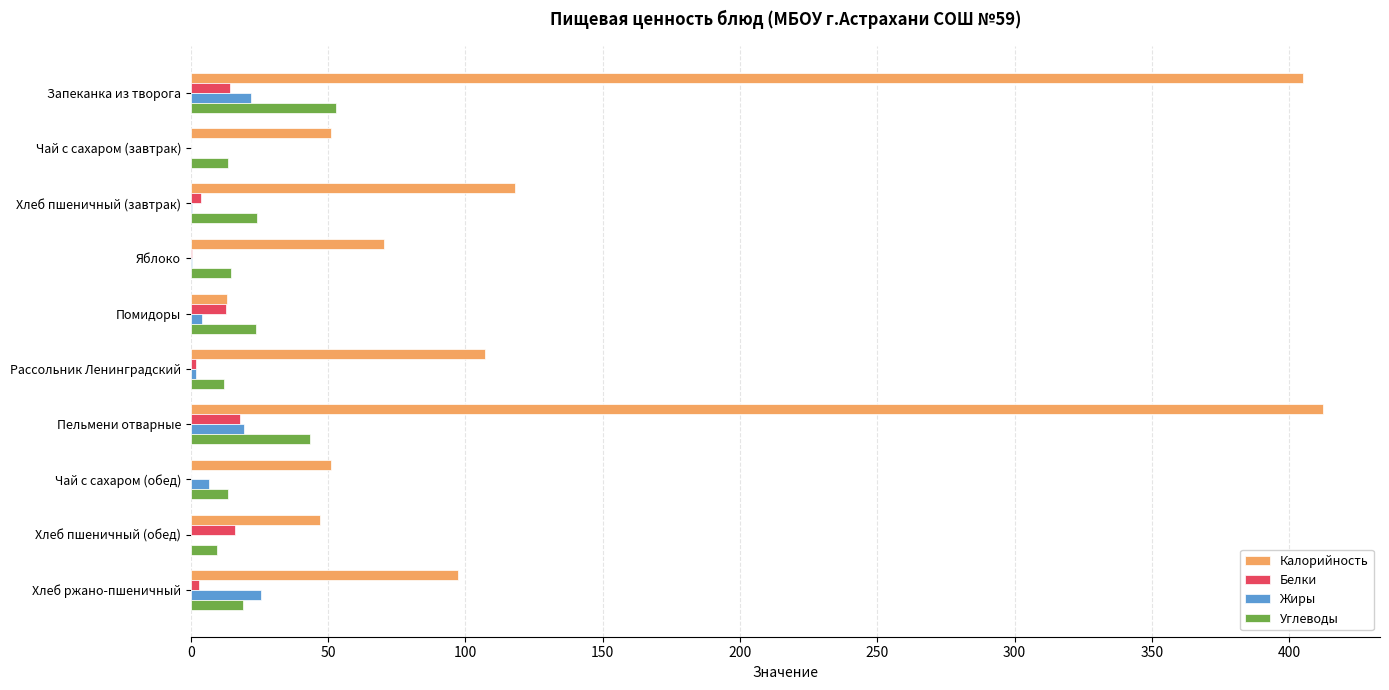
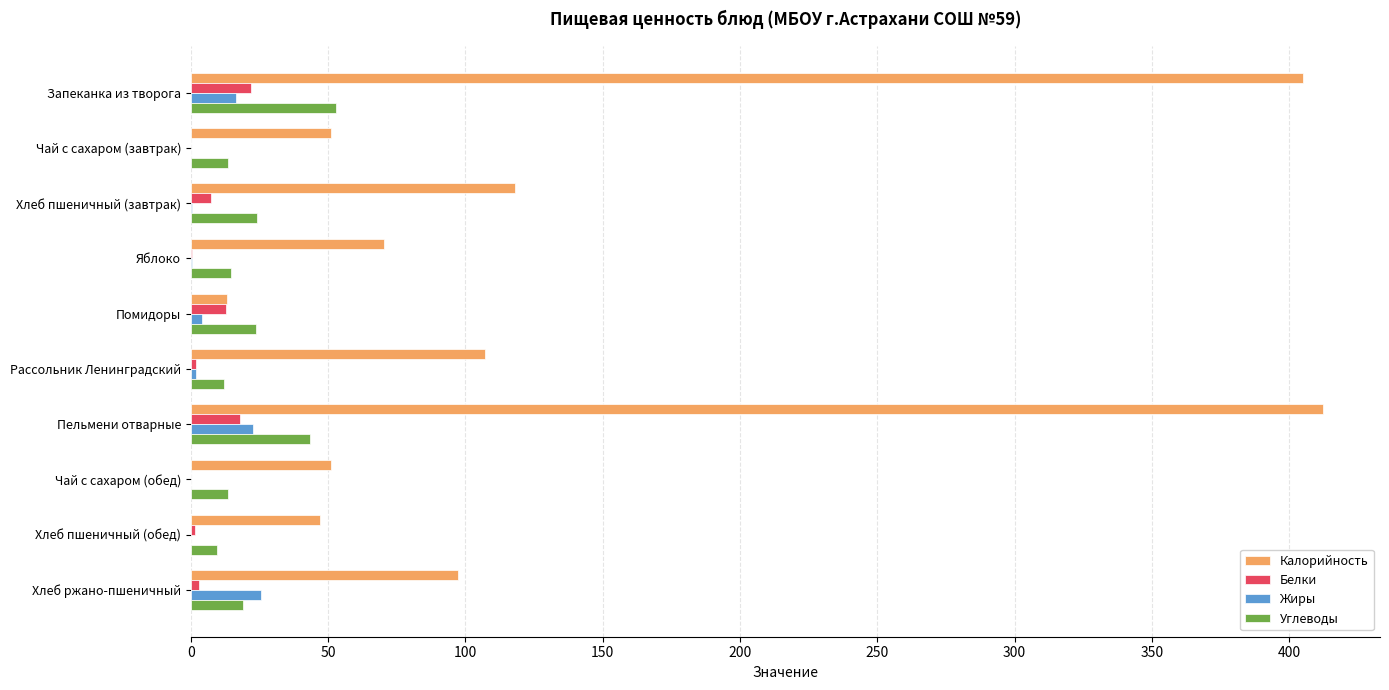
Белки, Запеканка из творога: 14 -> 22
Жиры, Запеканка из творога: 22 -> 17
Белки, Хлеб пшеничный (завтрак): 4 -> 7
Жиры, Пельмени отварные: 20 -> 23
Жиры, Чай с сахаром (обед): 7 -> 0
Белки, Хлеб пшеничный (обед): 16 -> 2
